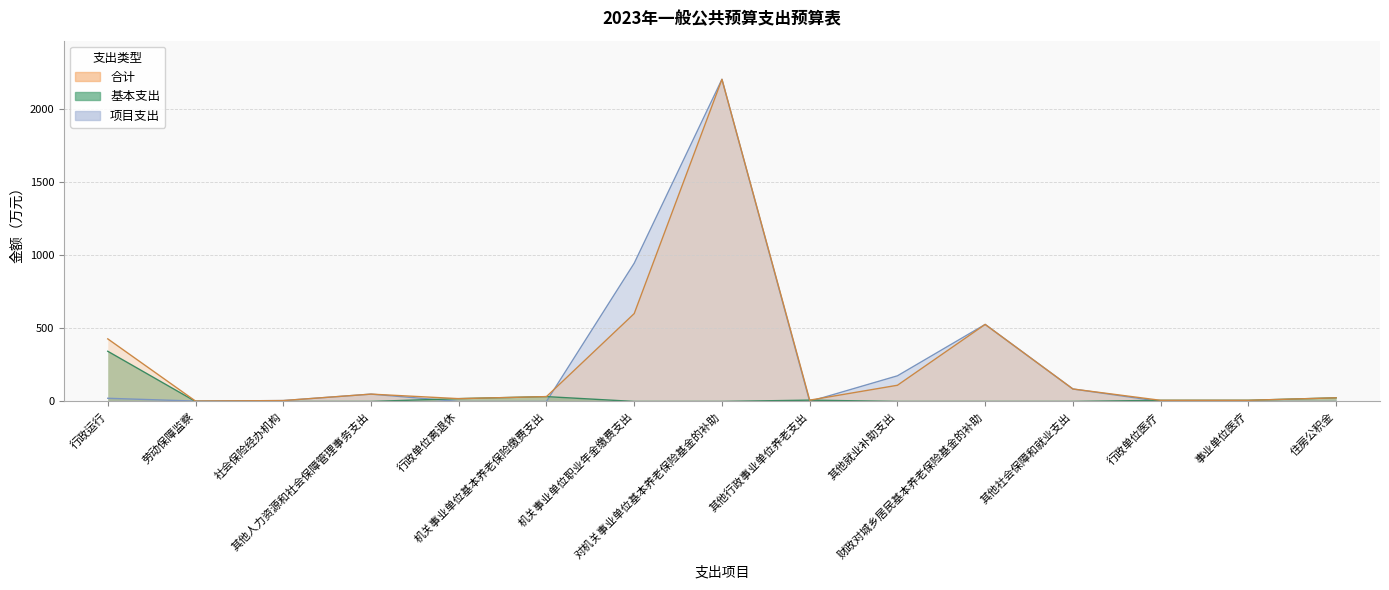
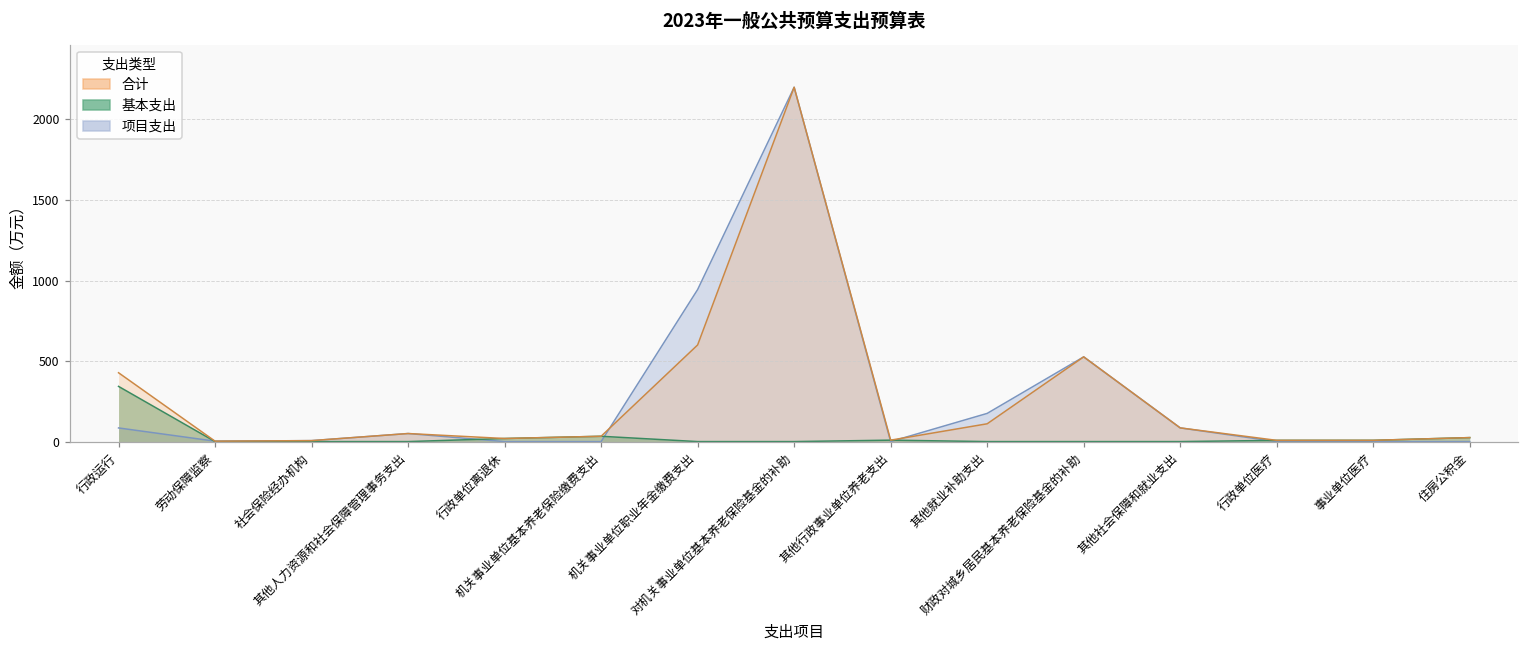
项目支出, 行政运行: 20 -> 80
